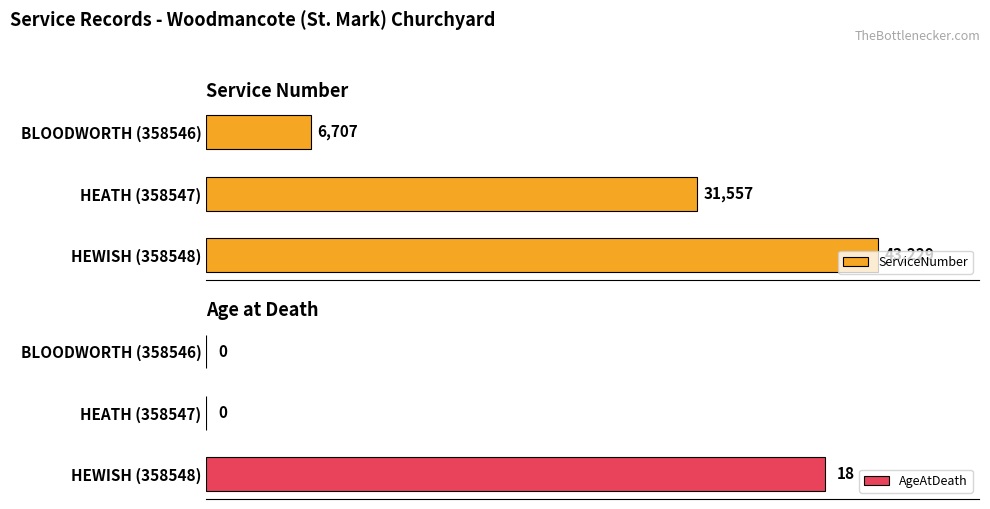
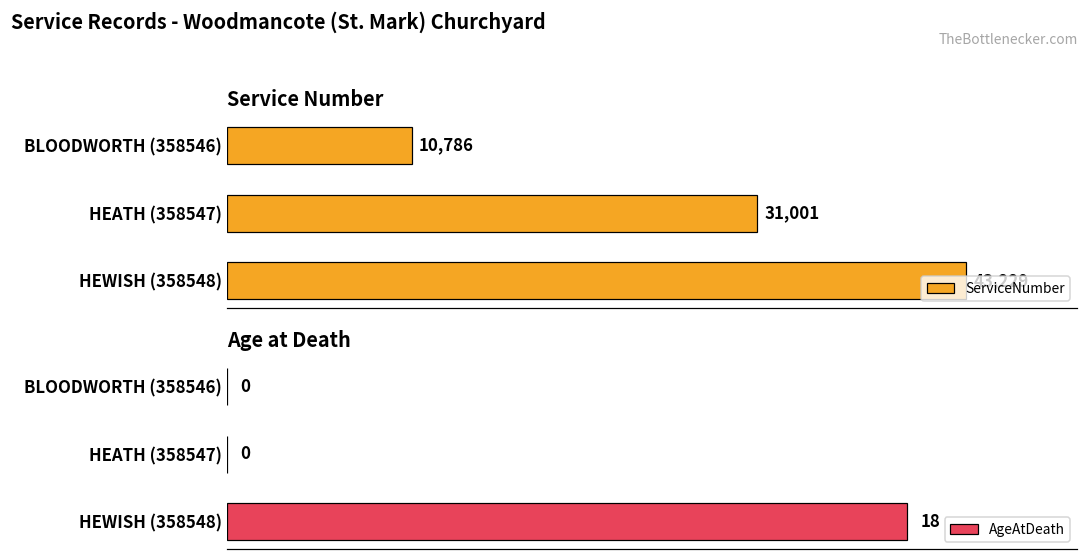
Service Number, BLOODWORTH (358546): 6,707 -> 10,786
Service Number, HEATH (358547): 31,557 -> 31,001
